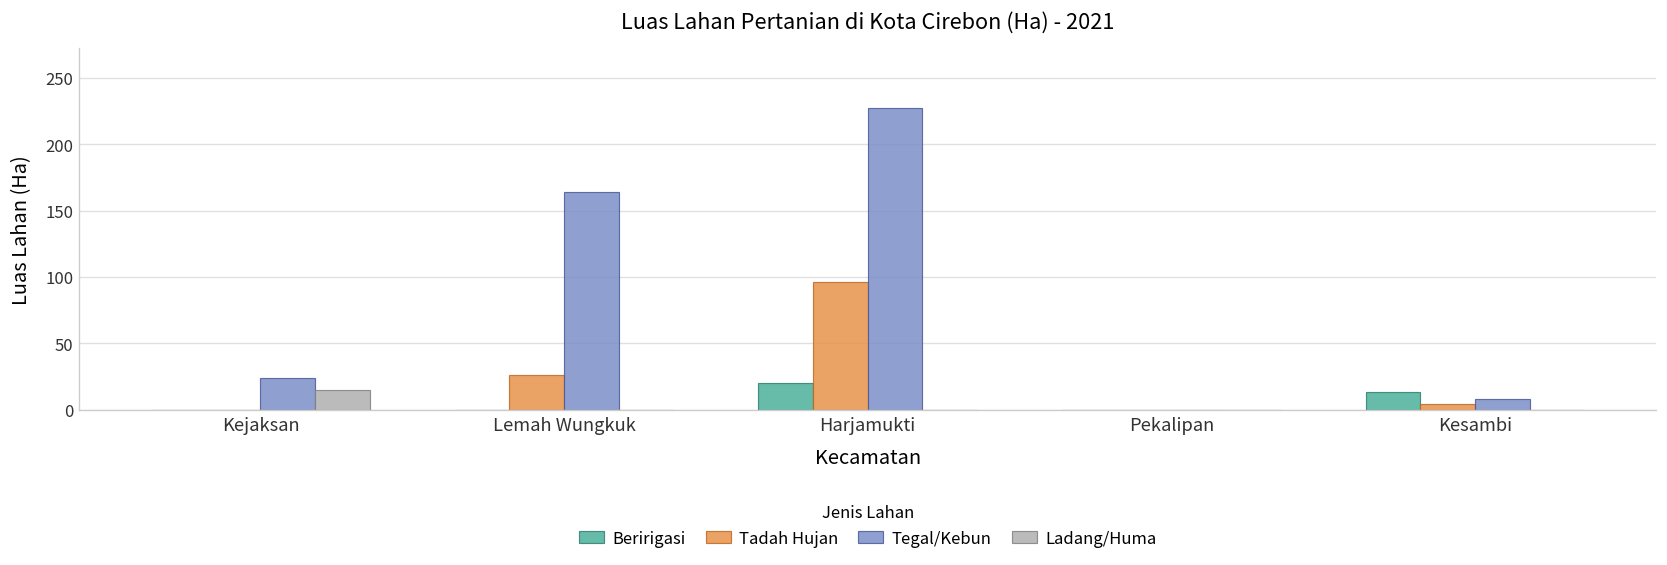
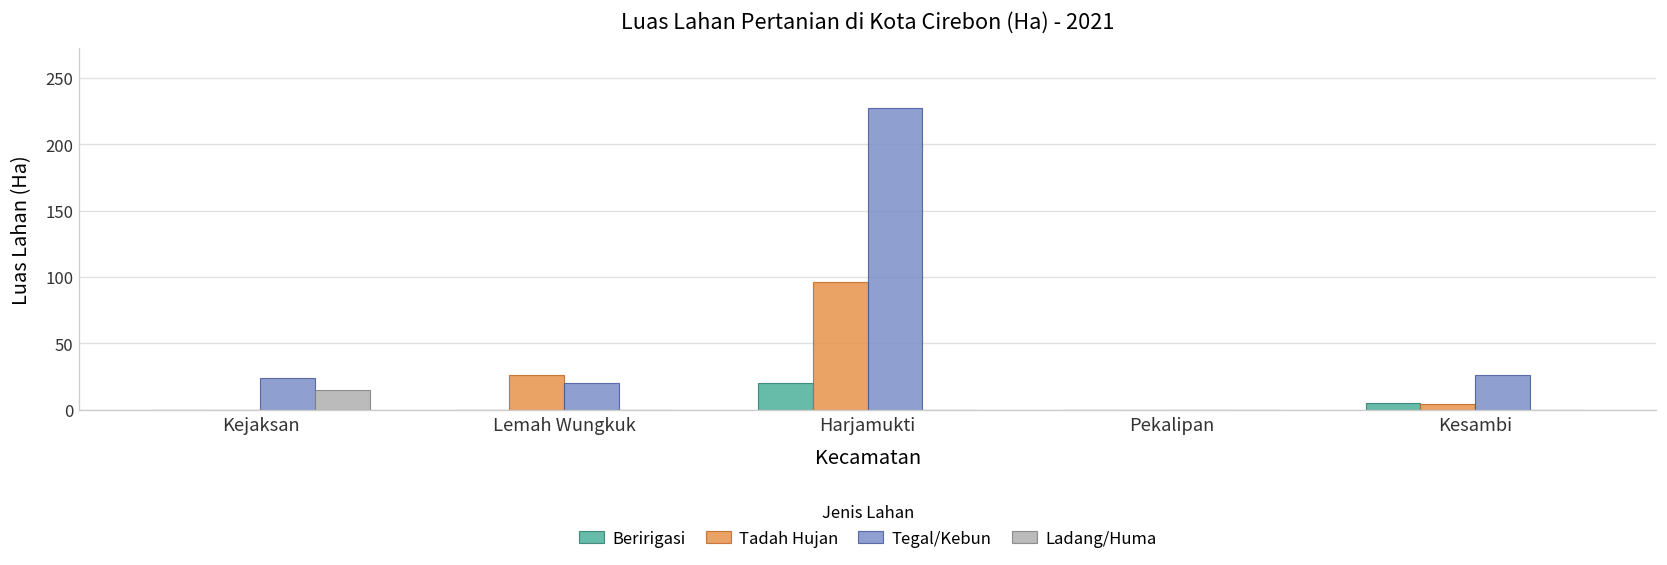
Tegal/Kebun, Lemah Wungkuk: 164 -> 20
Beririgasi, Kesambi: 13 -> 5
Tegal/Kebun, Kesambi: 8 -> 26
